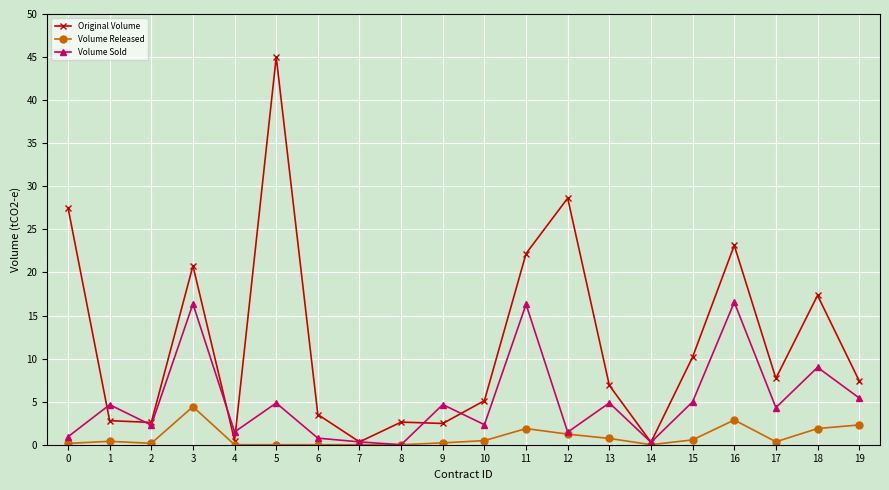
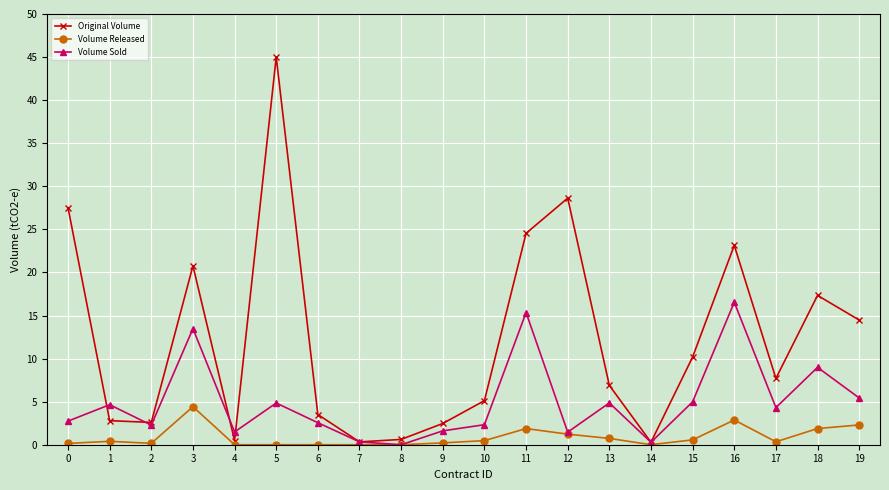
Volume Sold, 0: 1 -> 3
Volume Sold, 3: 16 -> 13
Volume Sold, 6: 1 -> 3
Original Volume, 8: 3 -> 1
Volume Sold, 9: 5 -> 2
Original Volume, 11: 22 -> 25
Volume Sold, 11: 16 -> 15
Original Volume, 19: 7 -> 14
